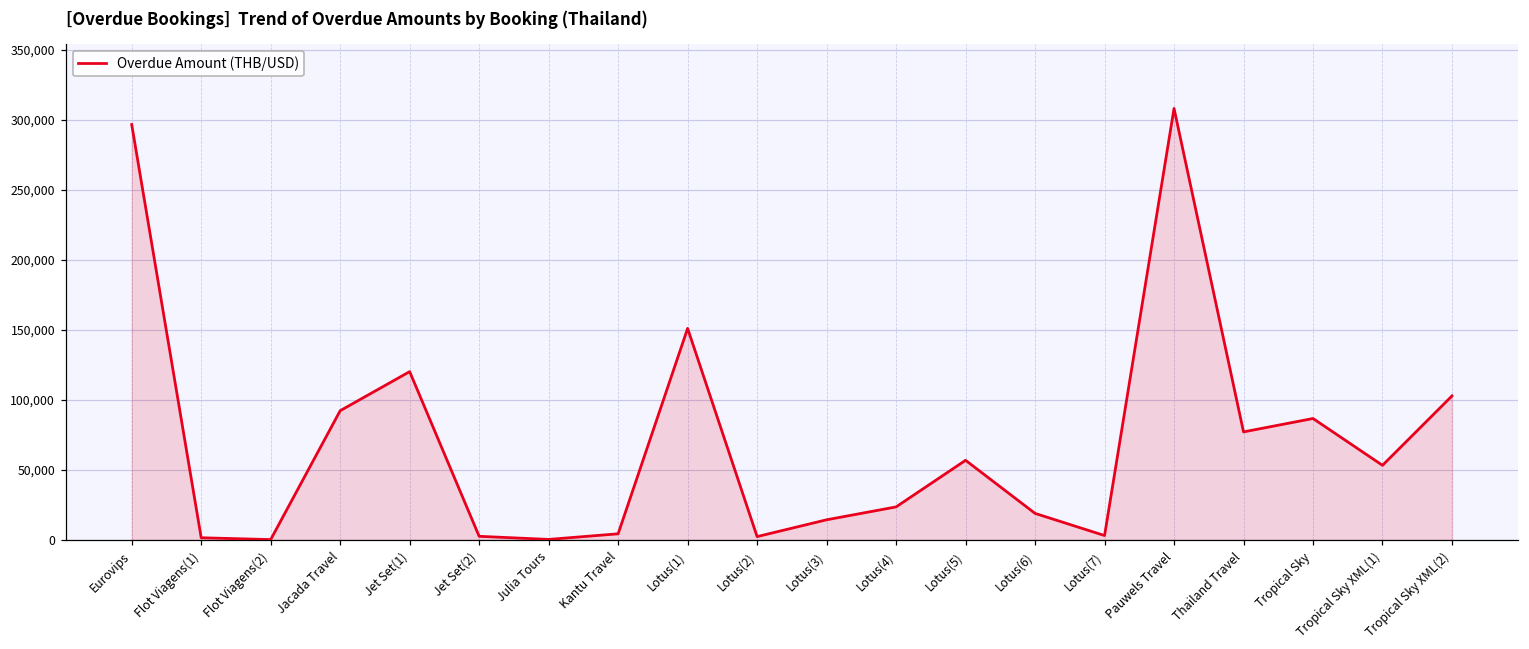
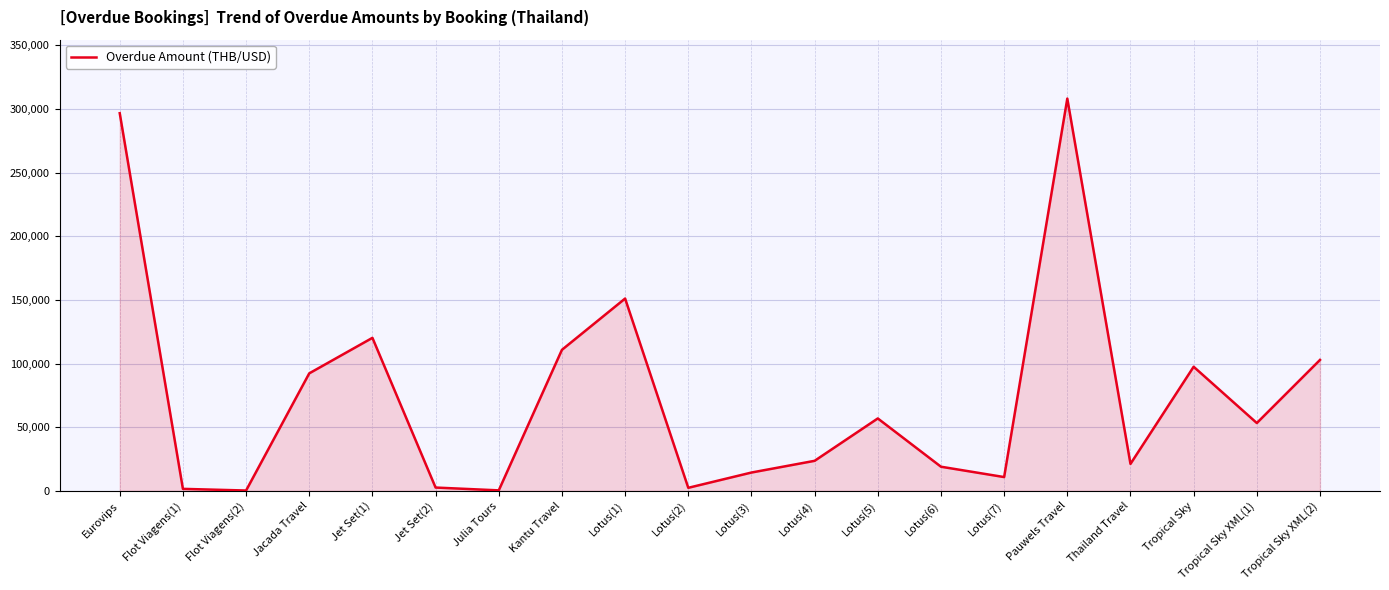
Kantu Travel: 4,000 -> 111,000
Lotus(7): 3,000 -> 11,000
Thailand Travel: 77,000 -> 21,000
Tropical Sky: 87,000 -> 97,000
